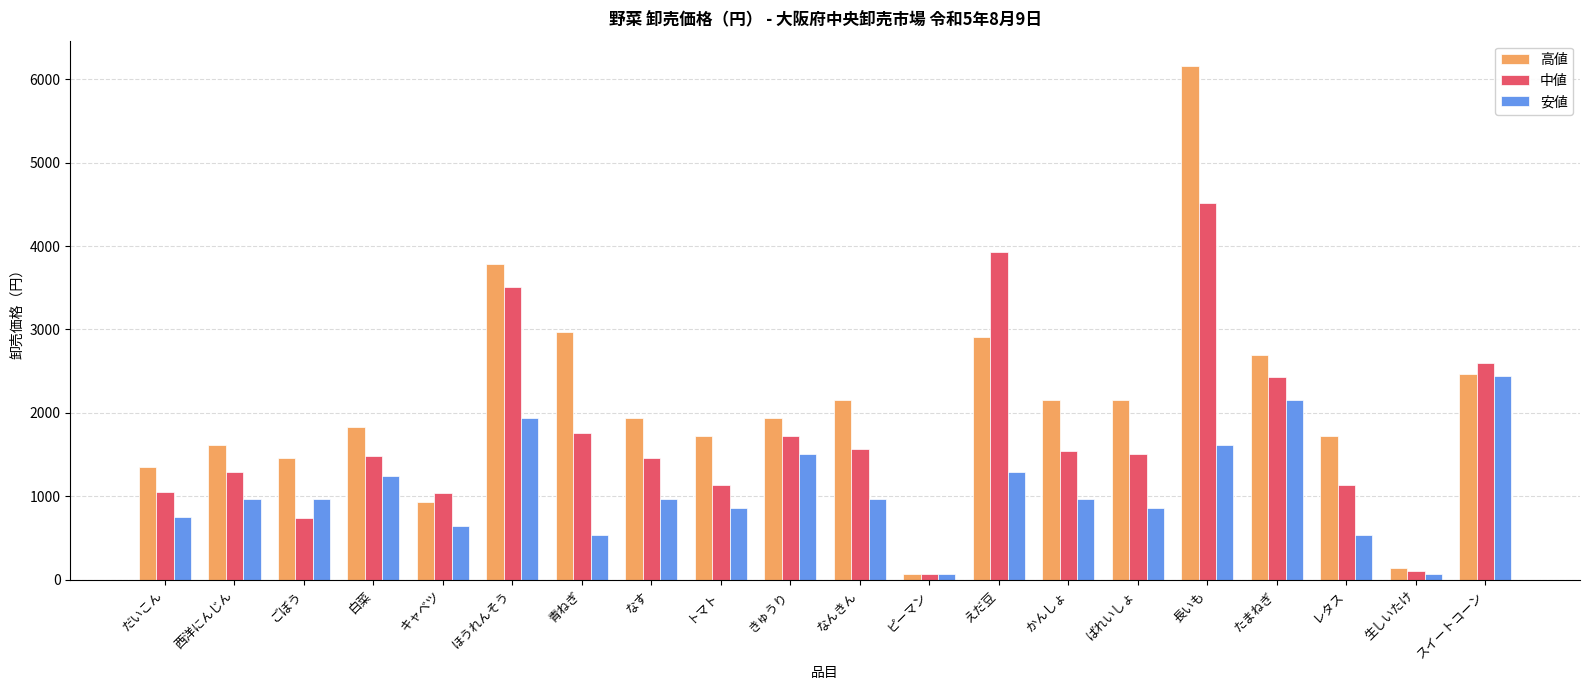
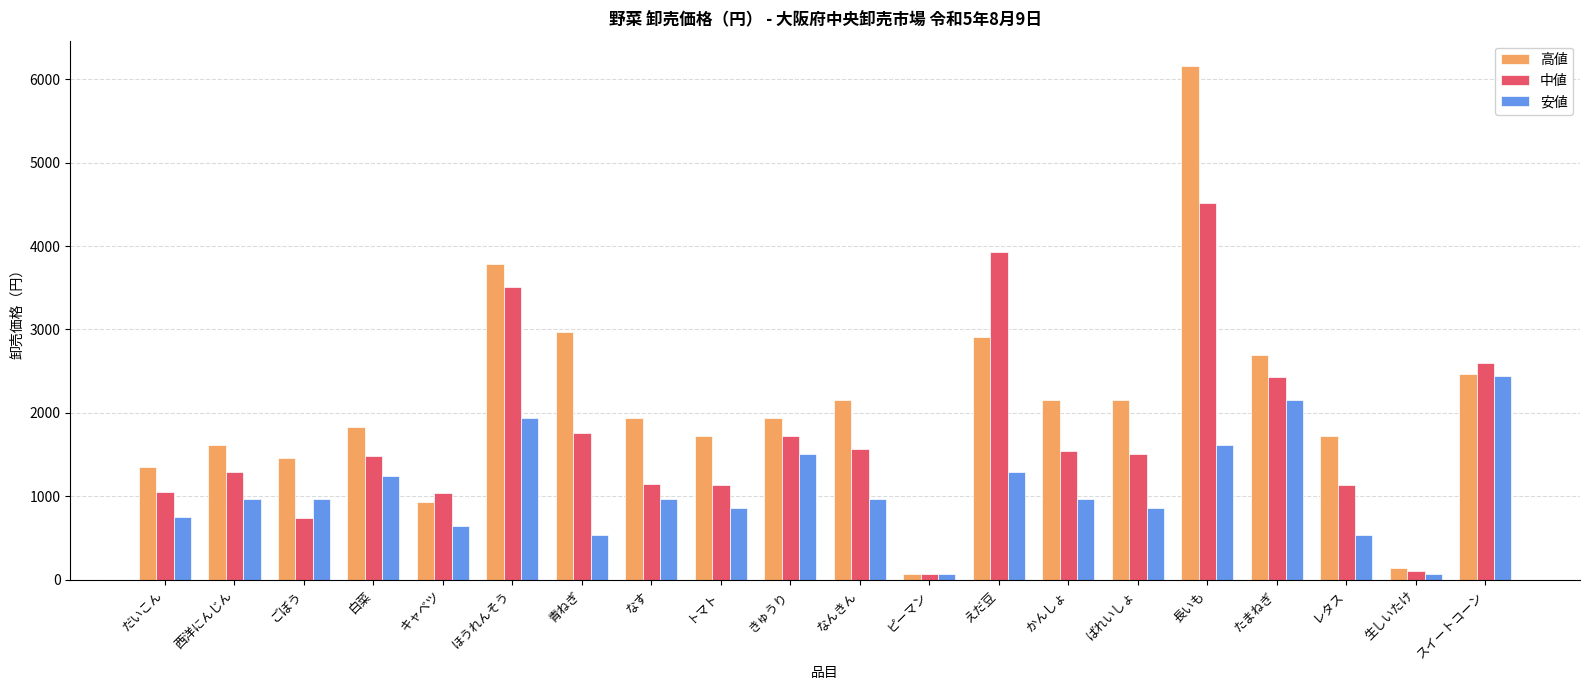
中値, なす: 1500 -> 1100
